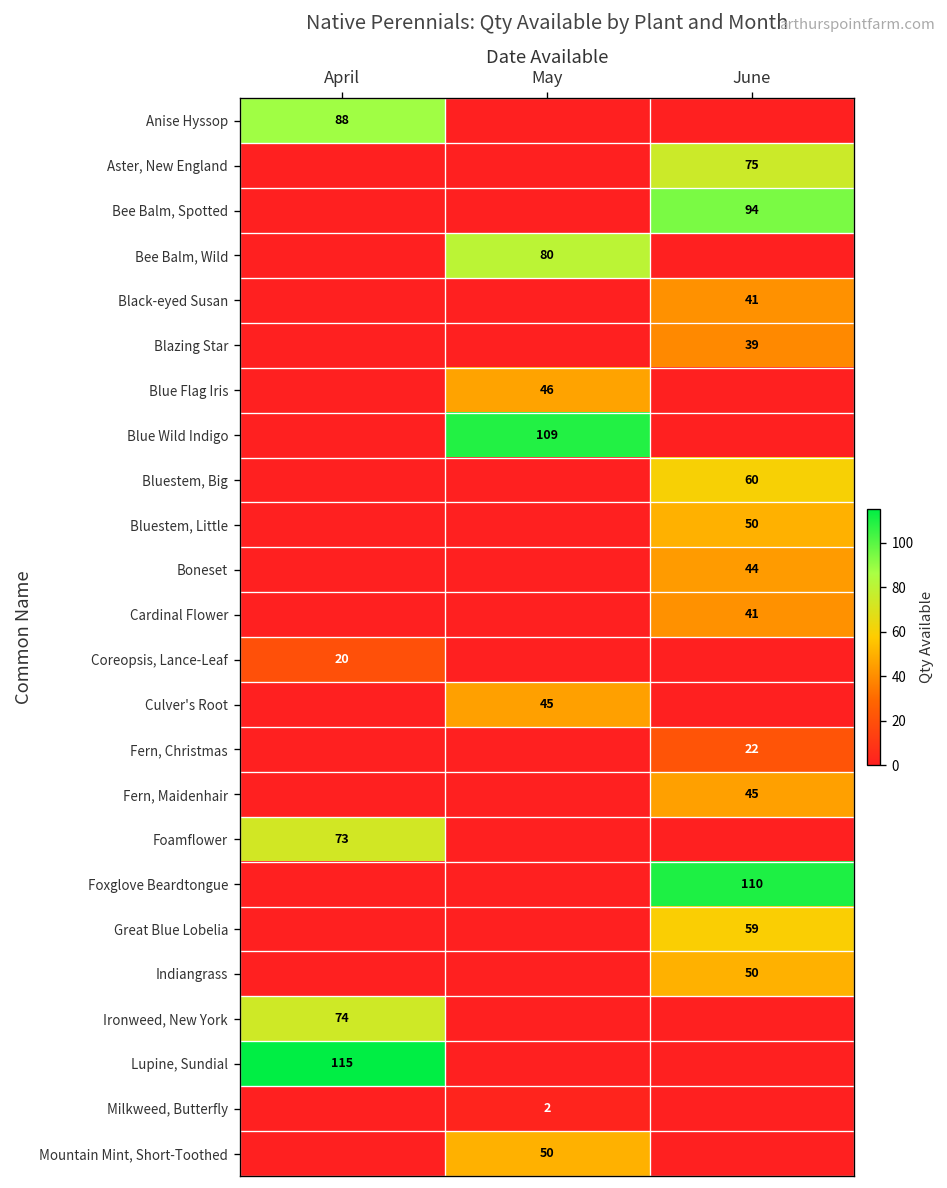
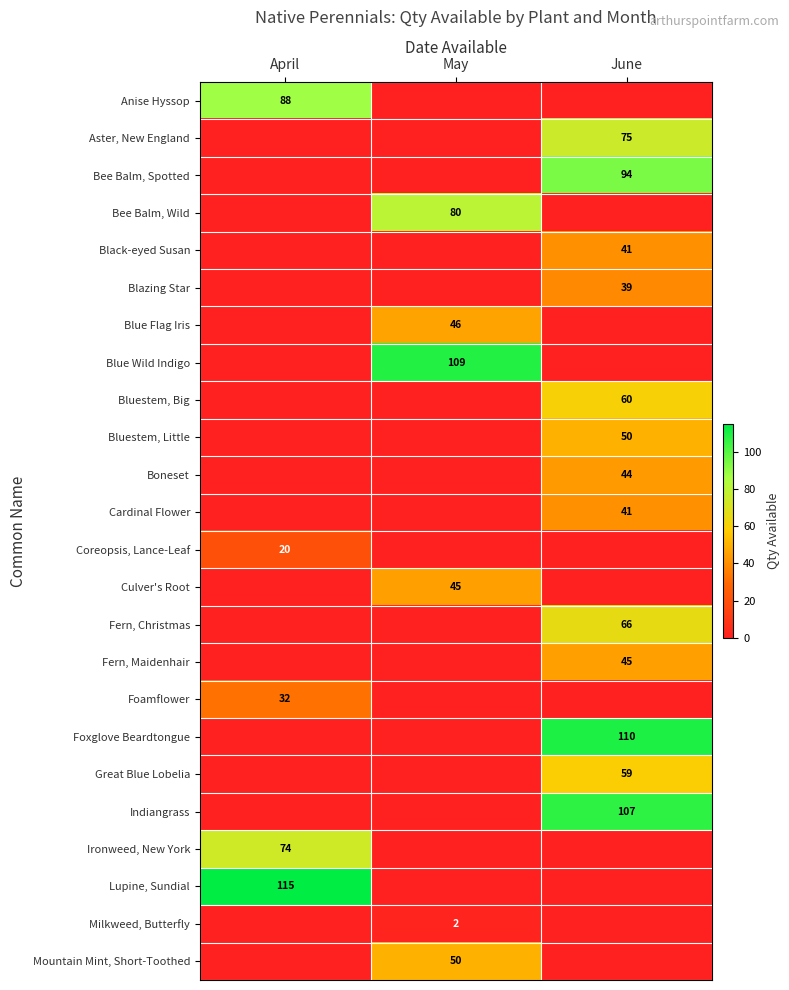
Fern, Christmas, June: 22 -> 66
Foamflower, April: 73 -> 32
Indiangrass, June: 50 -> 107
